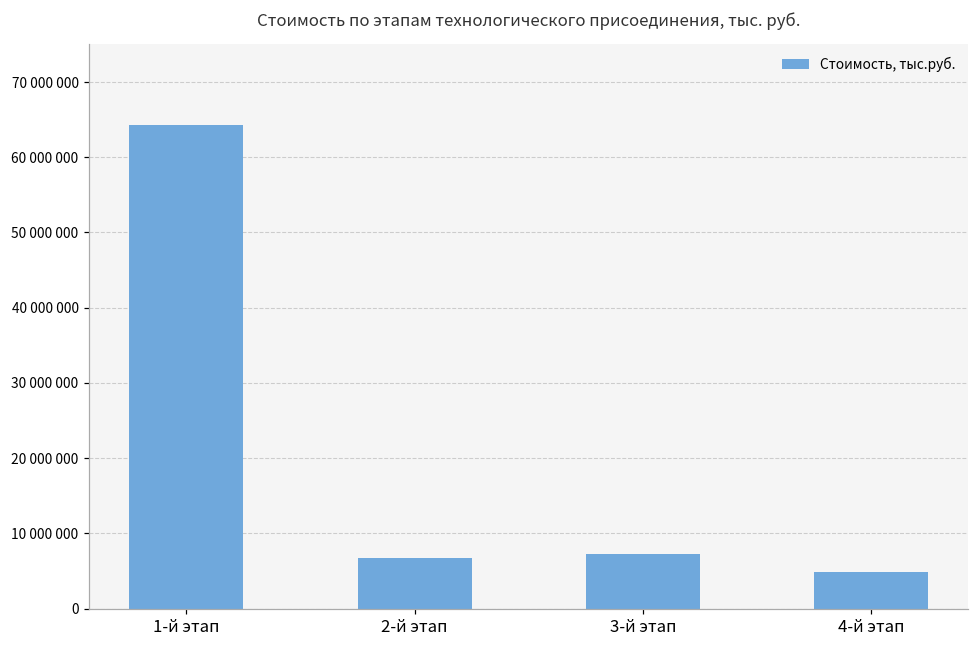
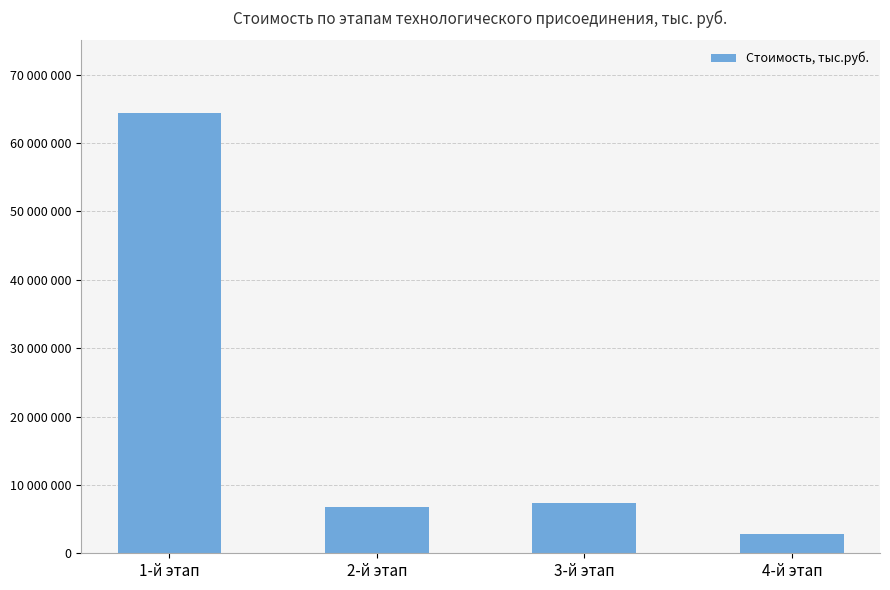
4-й этап: 5000000 -> 3000000
